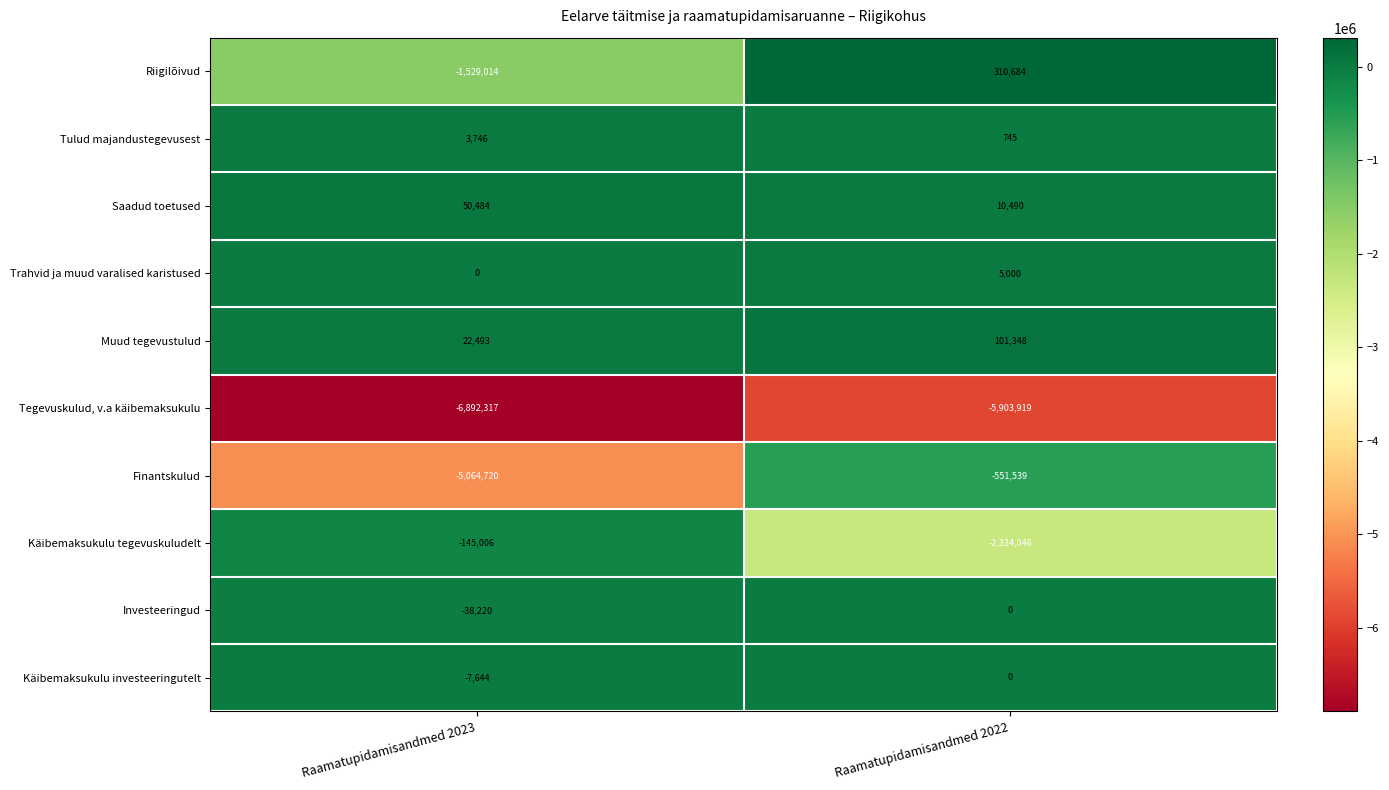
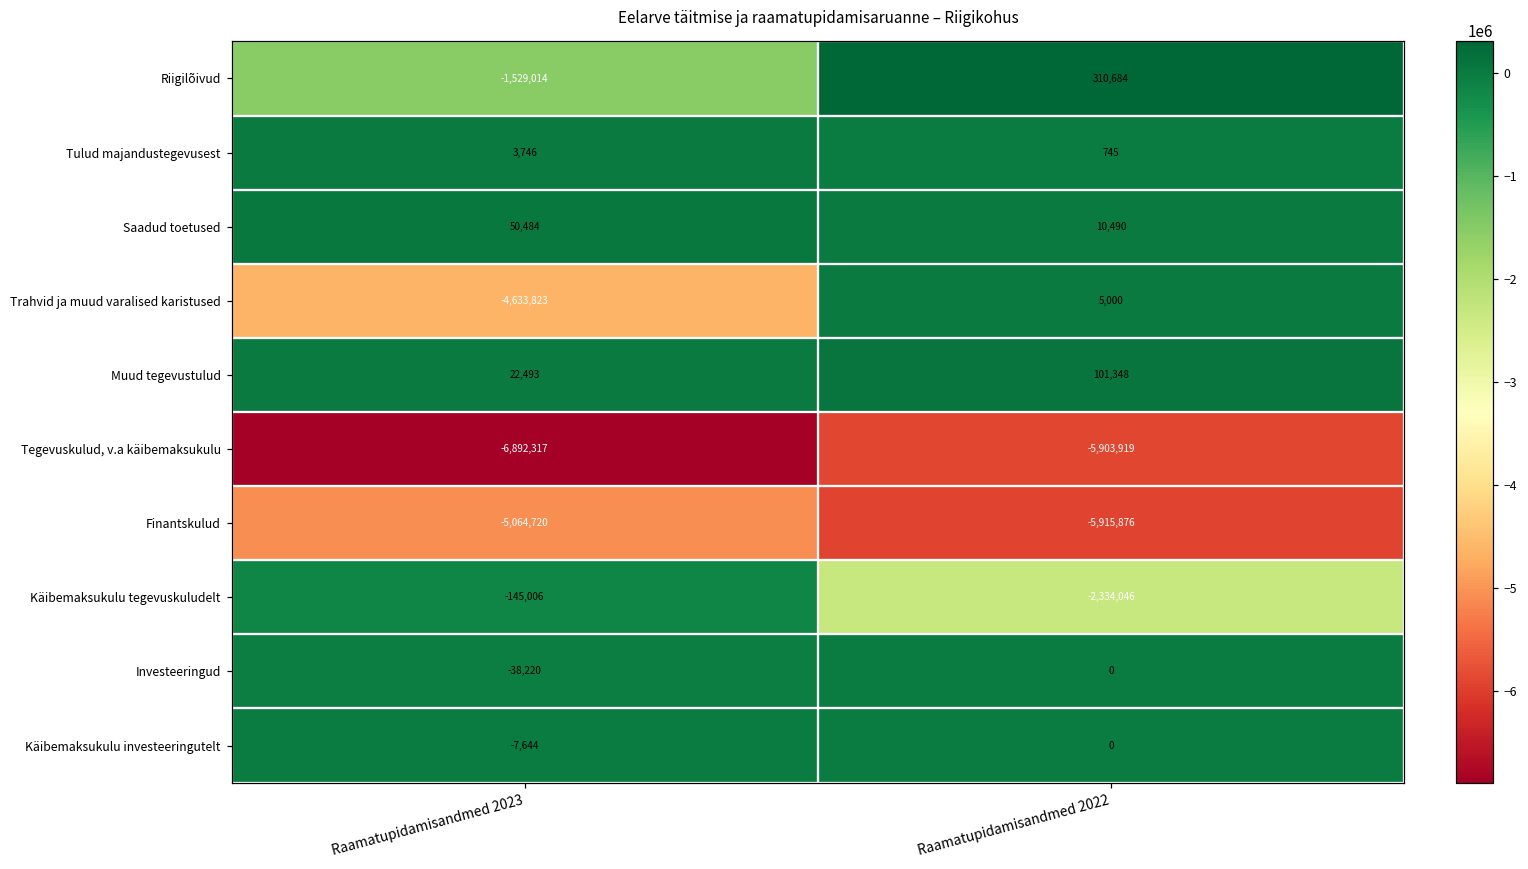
Trahvid ja muud varalised karistused, Raamatupidamisandmed 2023: 0 -> -4,633,823
Finantskulud, Raamatupidamisandmed 2022: -551,539 -> -5,915,876
